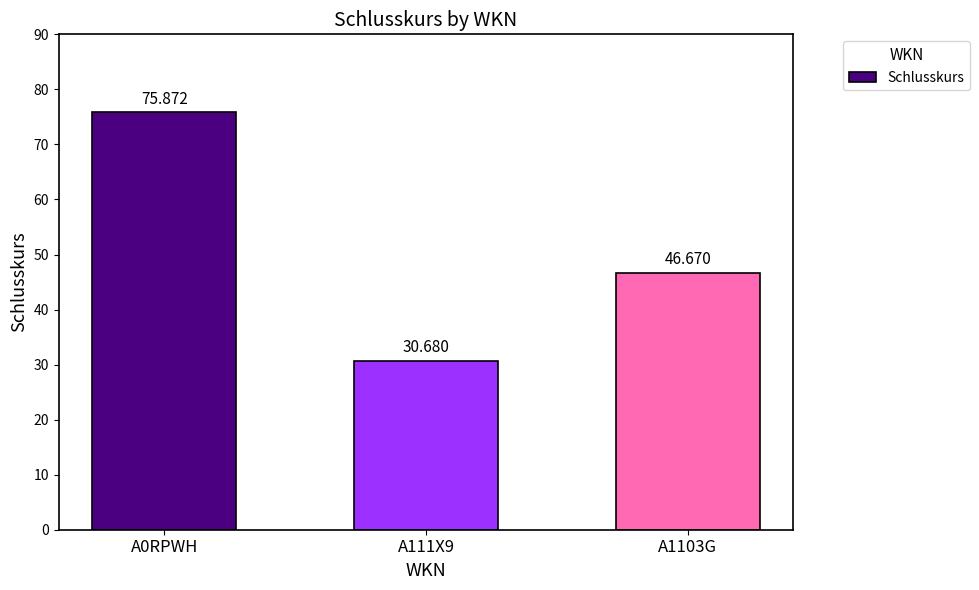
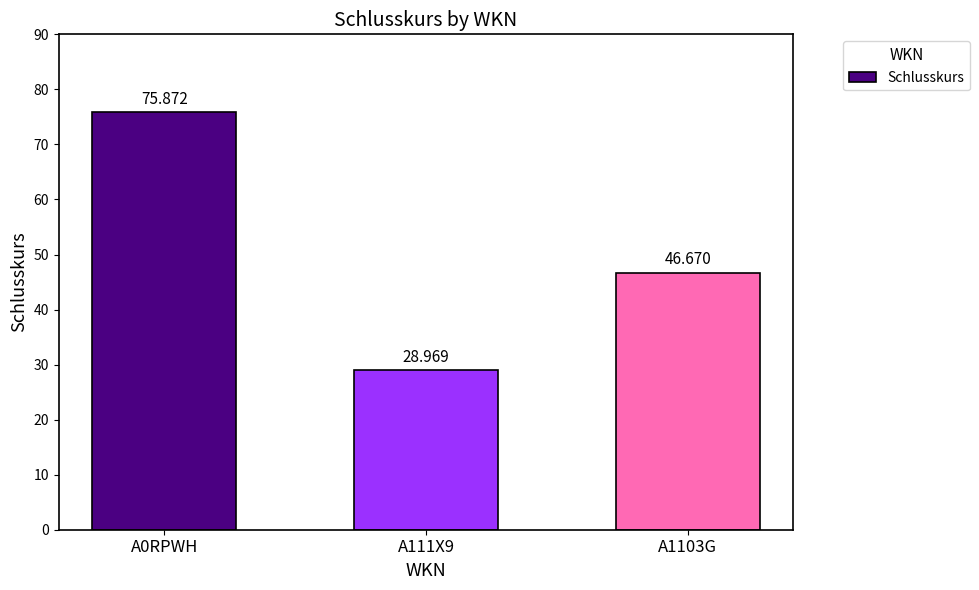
A111X9: 30.680 -> 28.969
